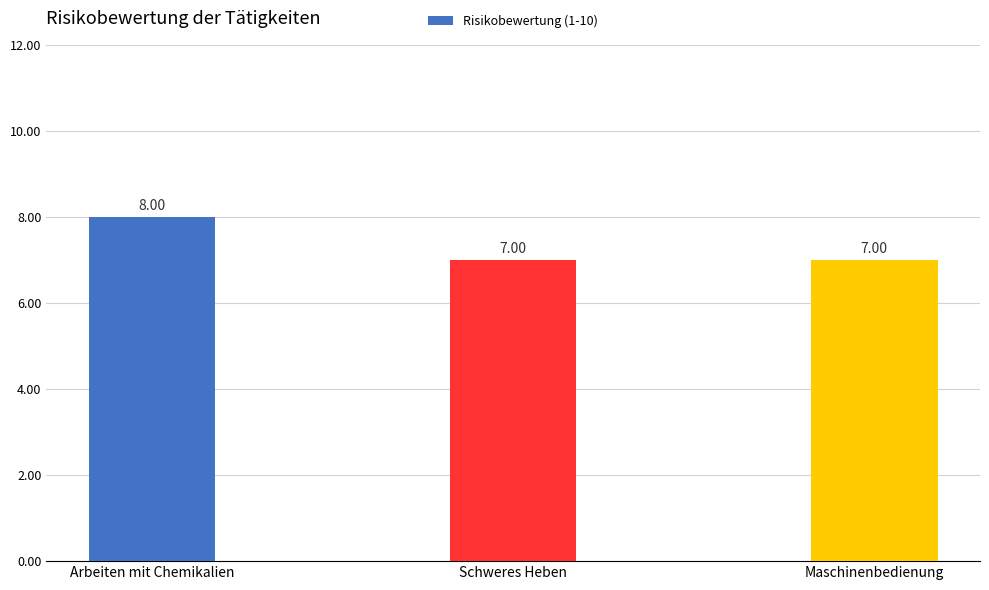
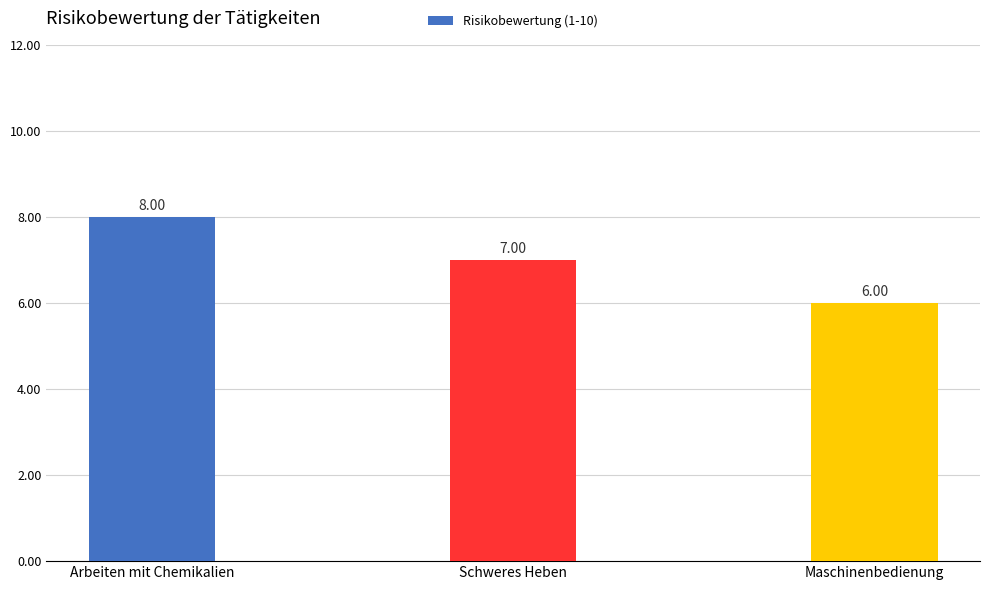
Maschinenbedienung: 7.00 -> 6.00
